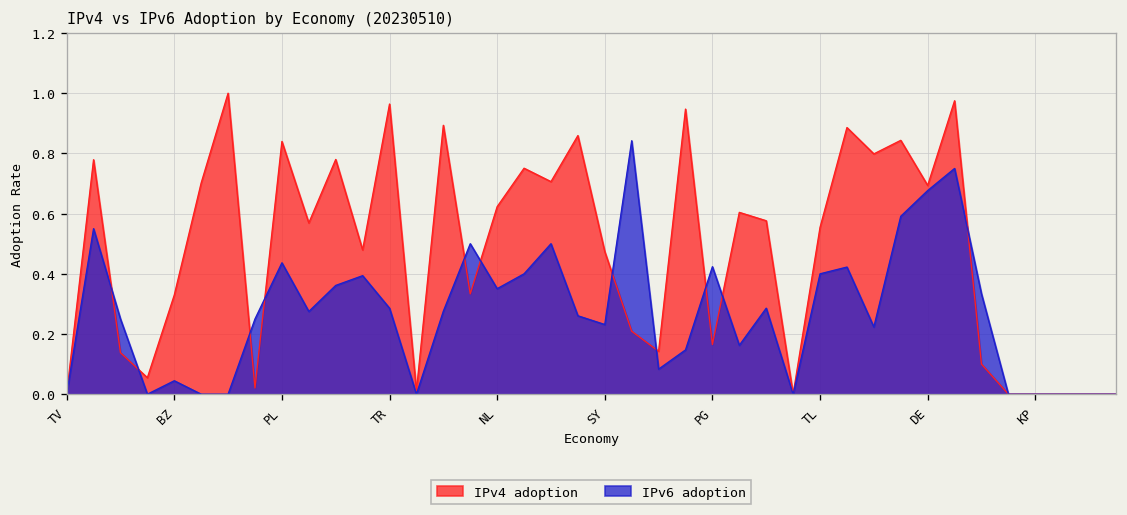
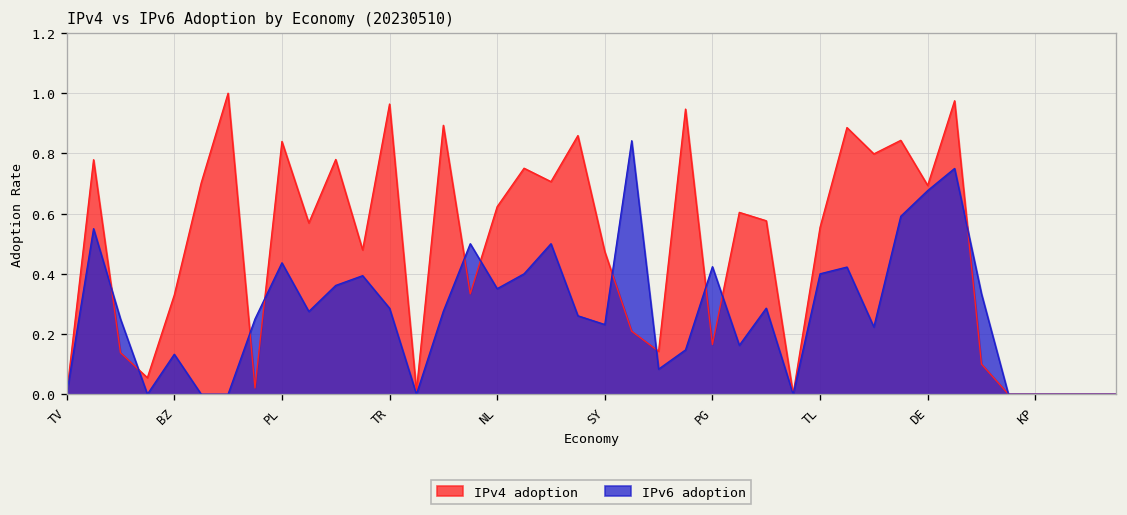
IPv6 adoption, BZ: 0.04 -> 0.13
